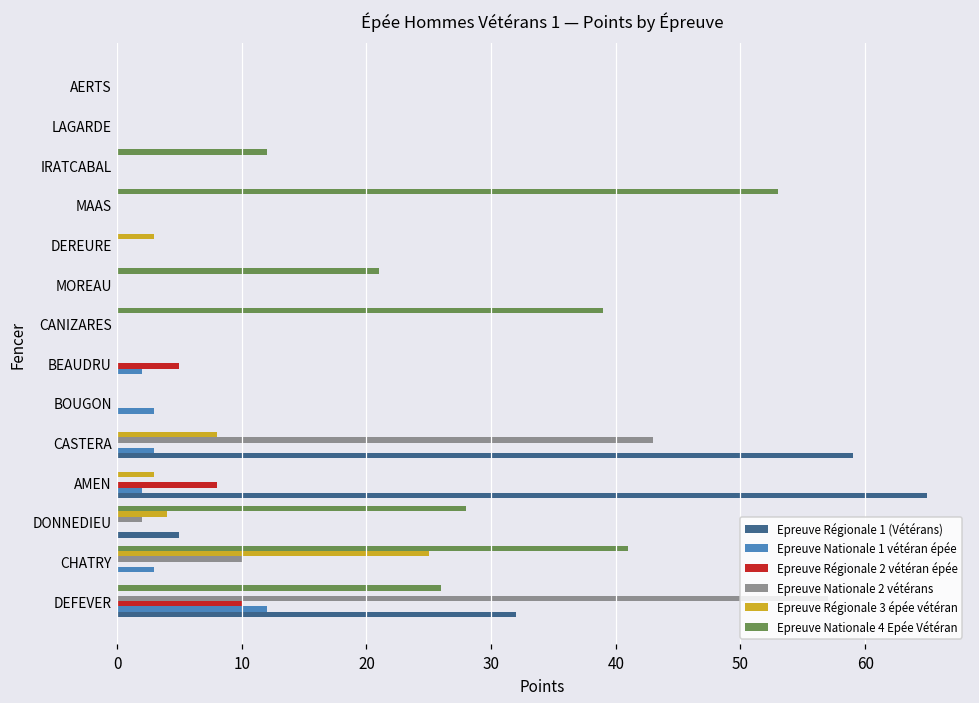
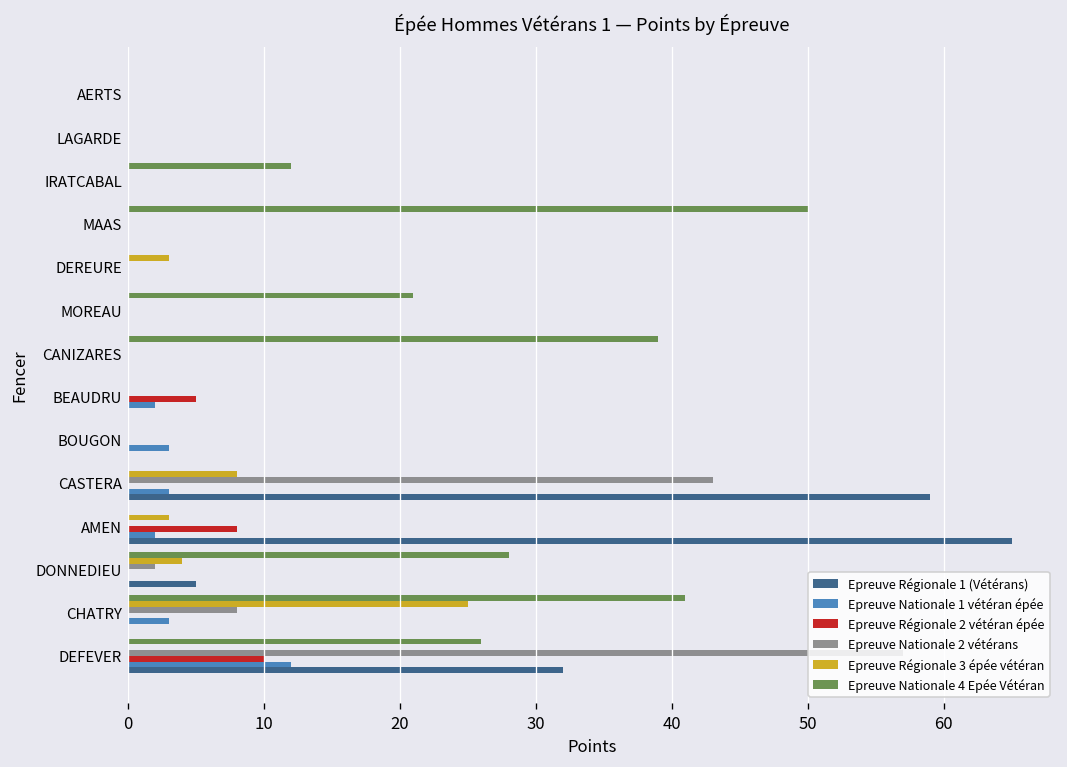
Epreuve Nationale 4 Epée Vétéran, MAAS: 53 -> 50
Epreuve Nationale 2 vétérans, CHATRY: 10 -> 8
